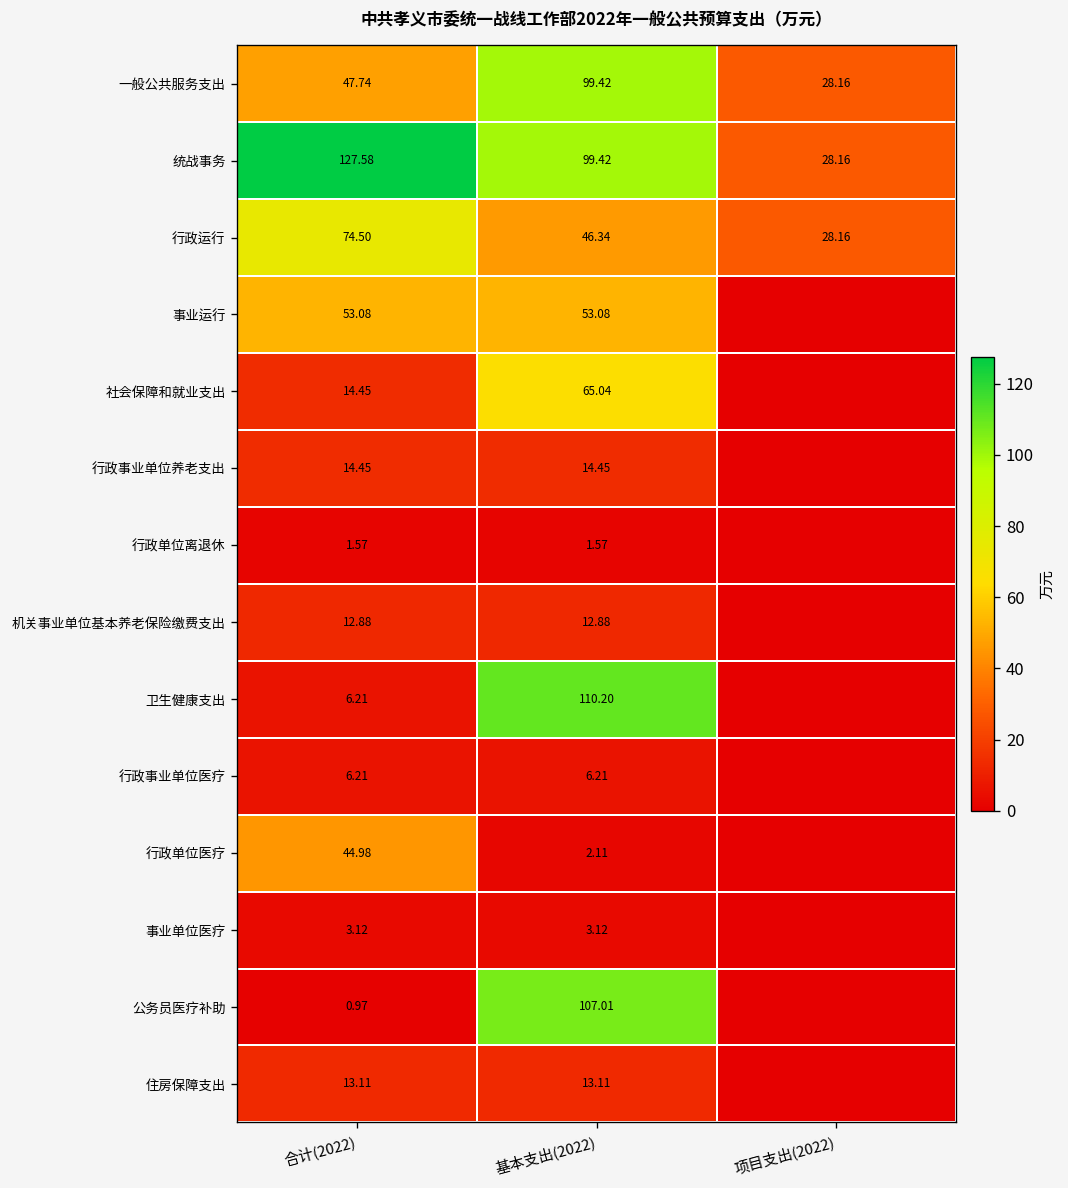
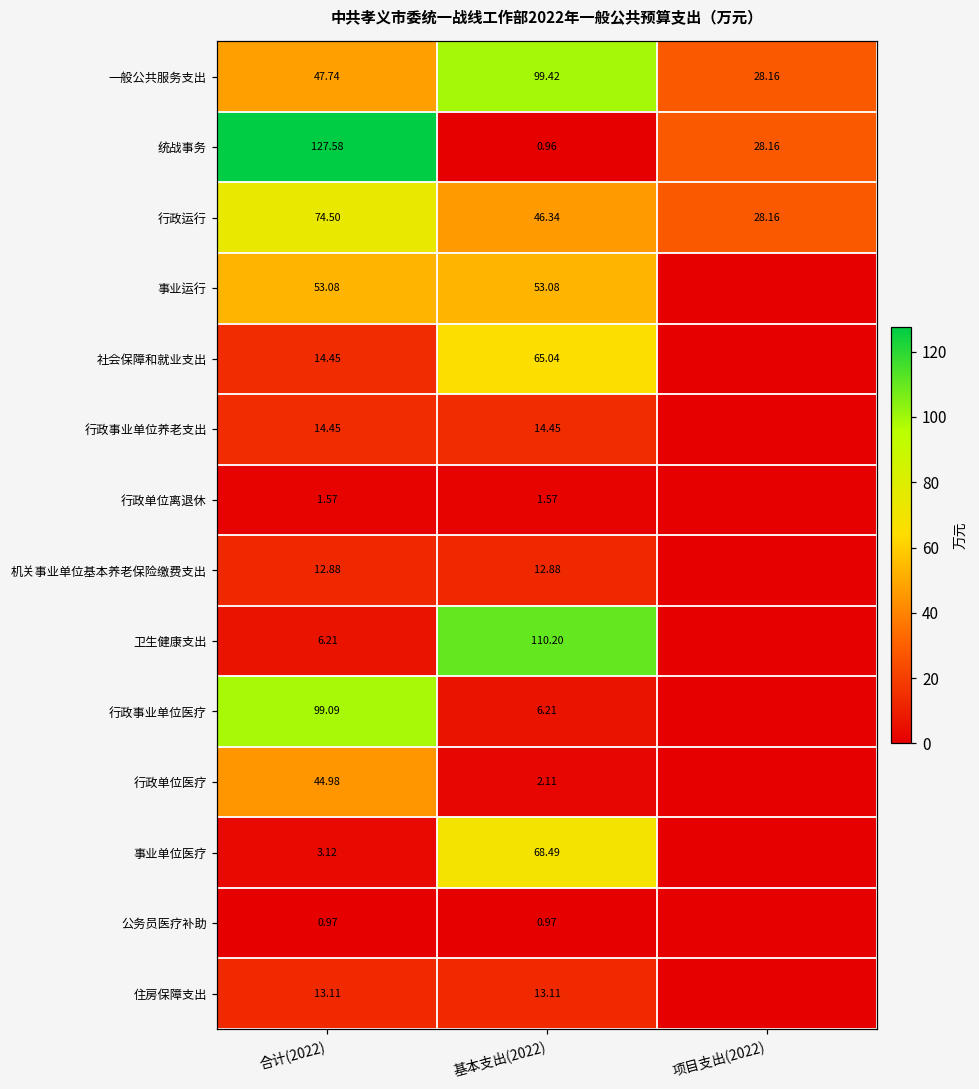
统战事务, 基本支出(2022): 99.42 -> 0.96
行政事业单位医疗, 合计(2022): 6.21 -> 99.09
事业单位医疗, 基本支出(2022): 3.12 -> 68.49
公务员医疗补助, 基本支出(2022): 107.01 -> 0.97
